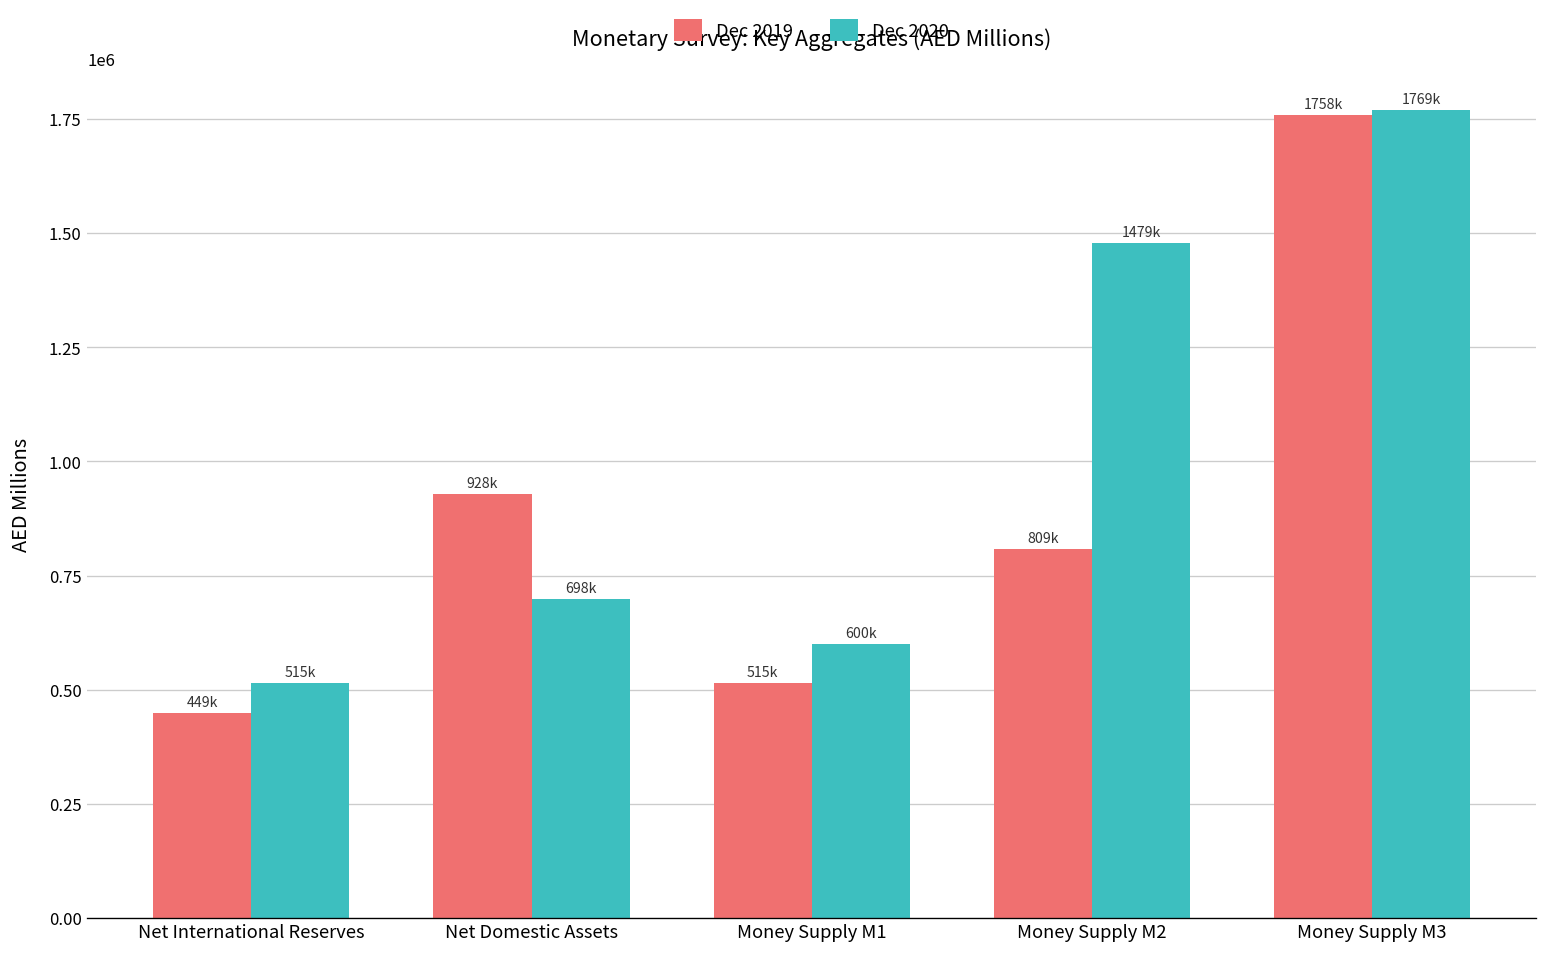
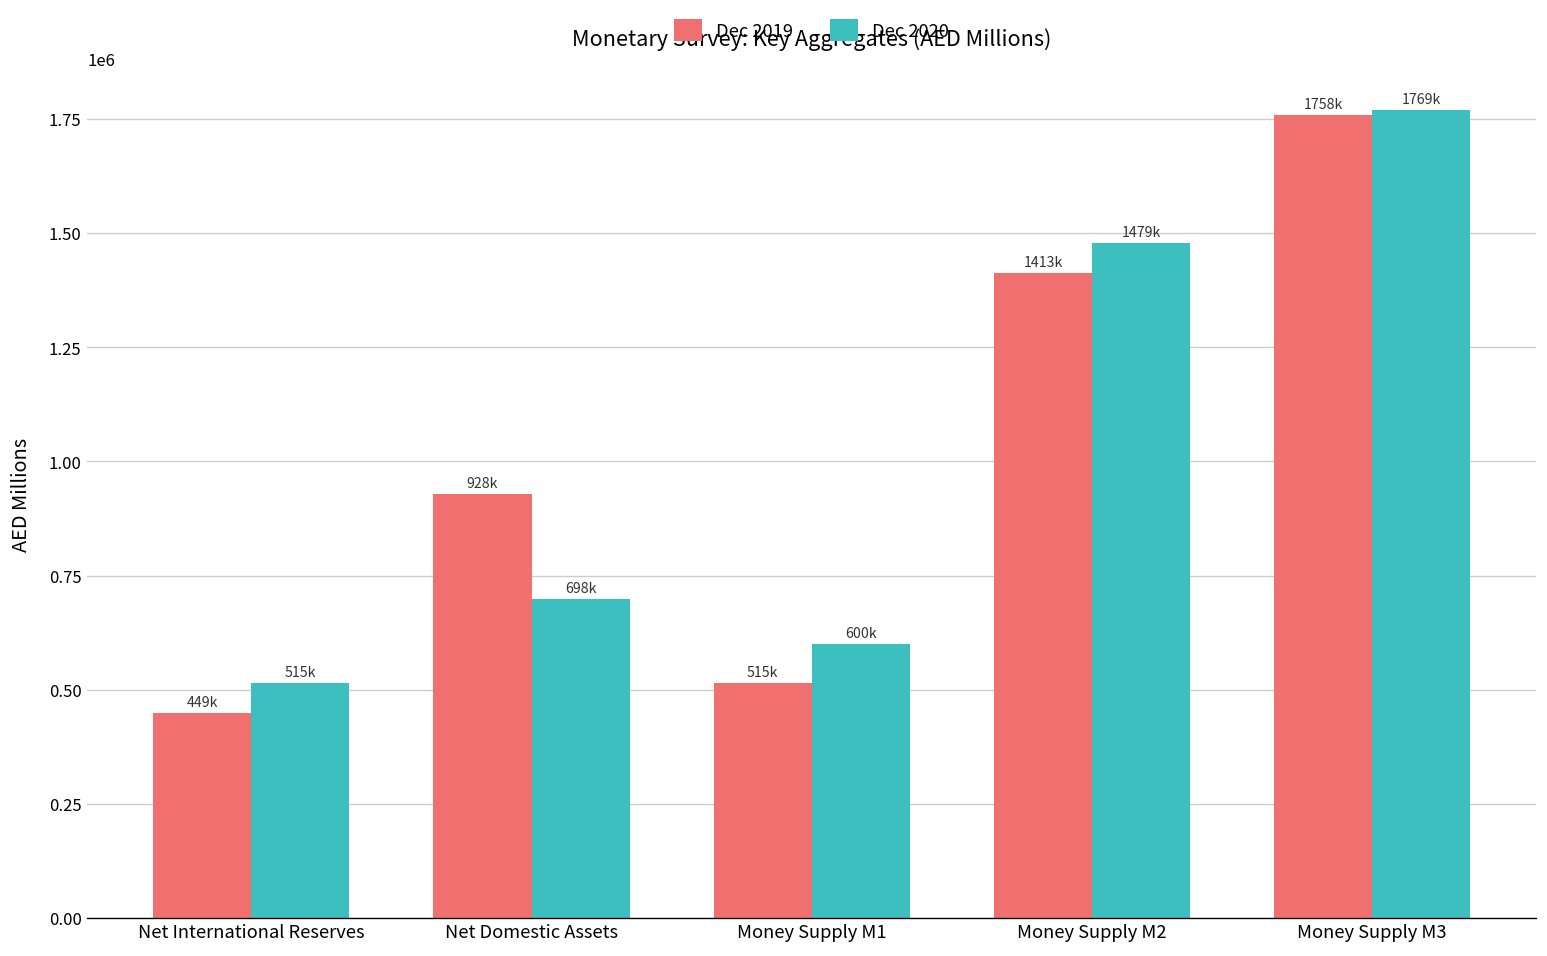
Dec 2019, Money Supply M2: 809k -> 1413k
